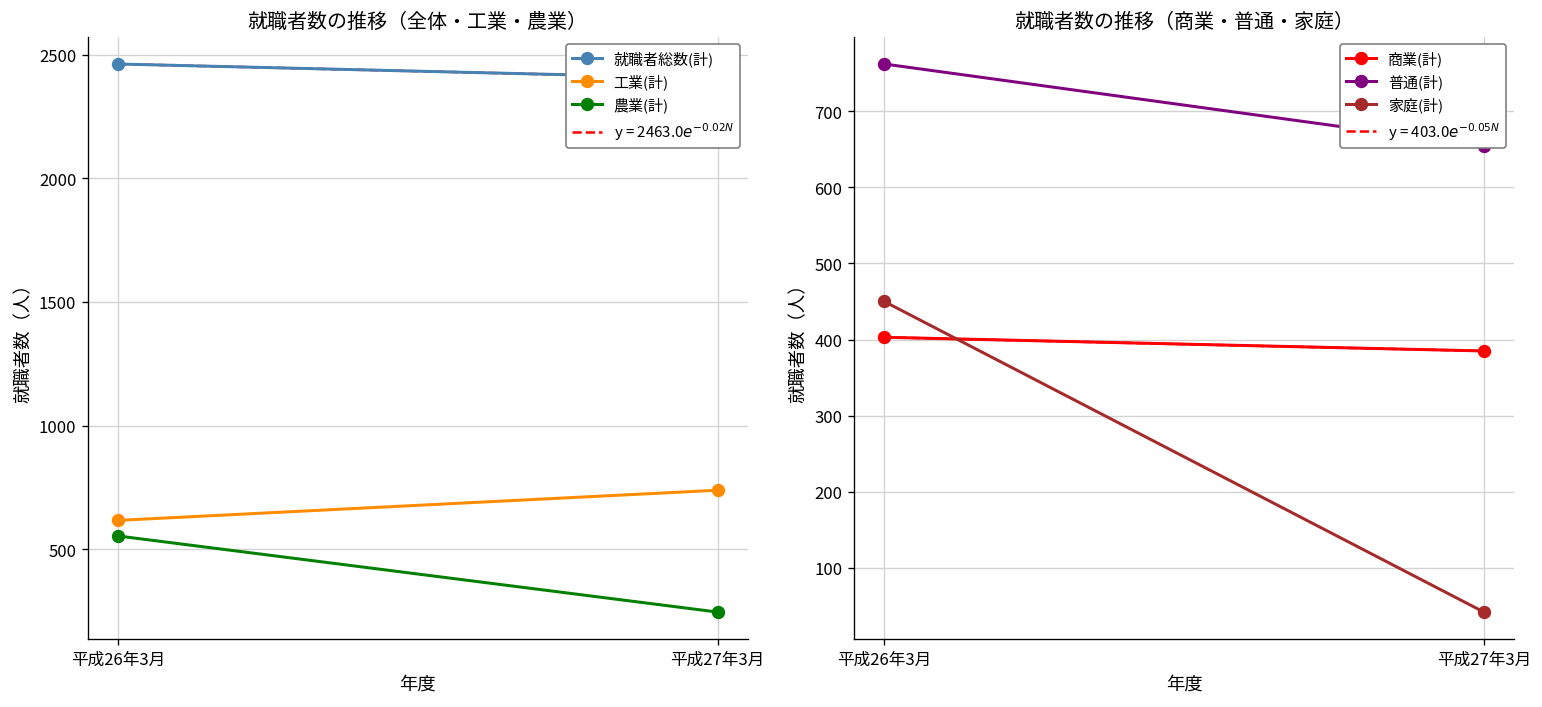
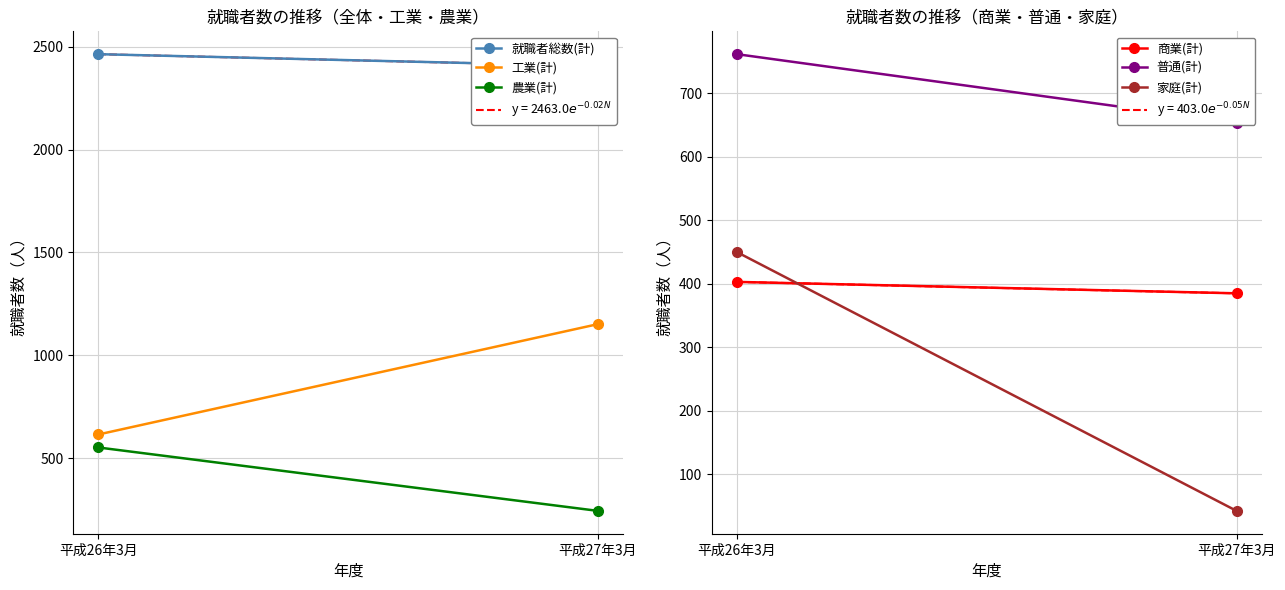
就職者数の推移（全体・工業・農業）, 工業(計), 平成27年3月: 740 -> 1150
